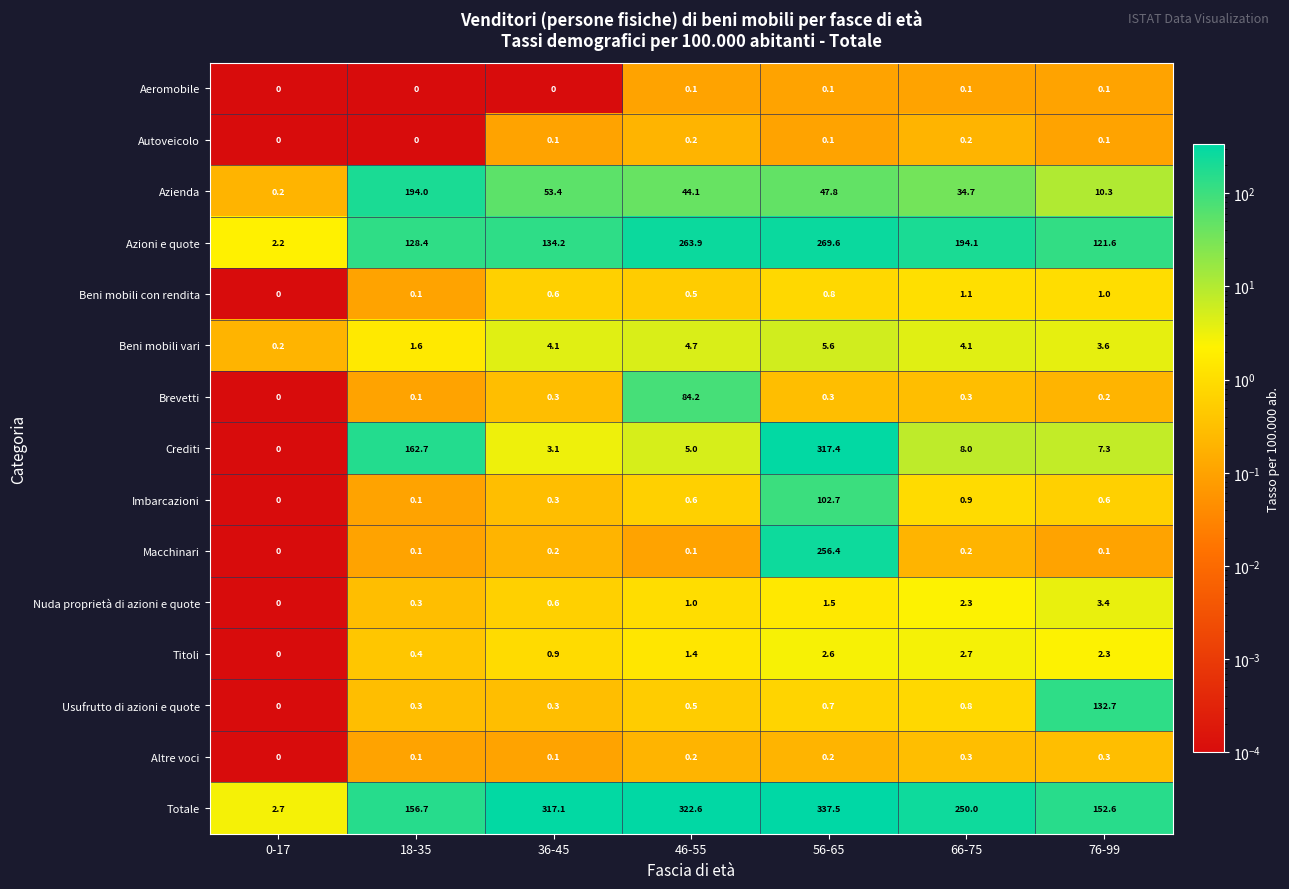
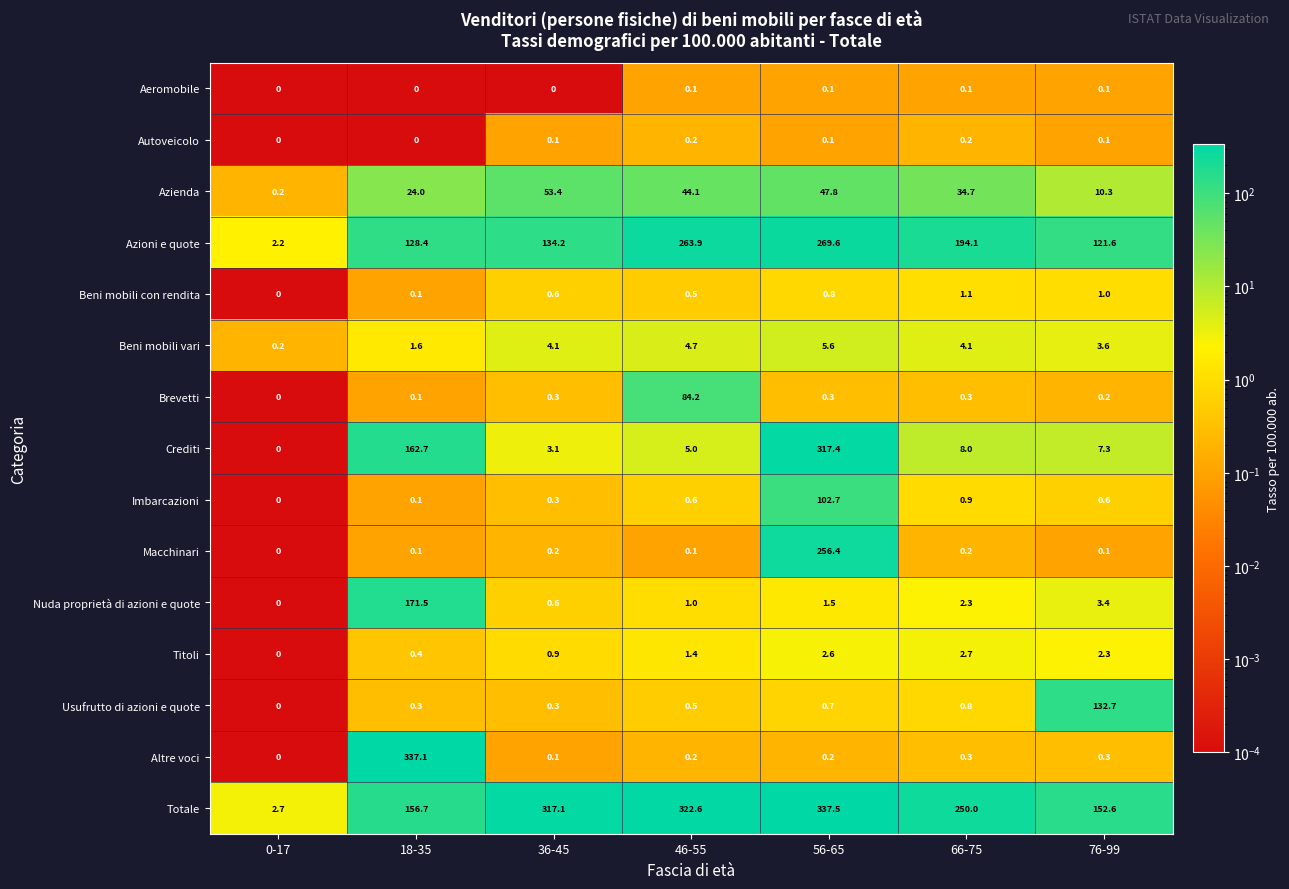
Azienda, 18-35: 194.0 -> 24.0
Nuda proprietà di azioni e quote, 18-35: 0.3 -> 171.5
Altre voci, 18-35: 0.1 -> 337.1
